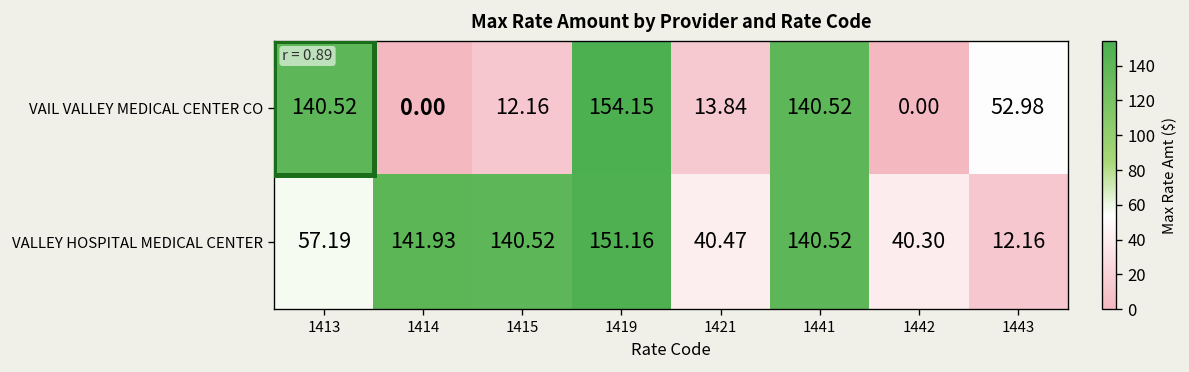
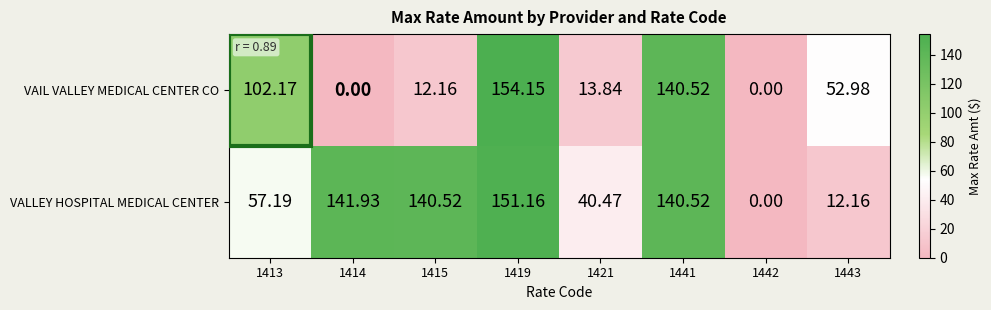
VAIL VALLEY MEDICAL CENTER CO, 1413: 140.52 -> 102.17
VALLEY HOSPITAL MEDICAL CENTER, 1442: 40.30 -> 0.00
